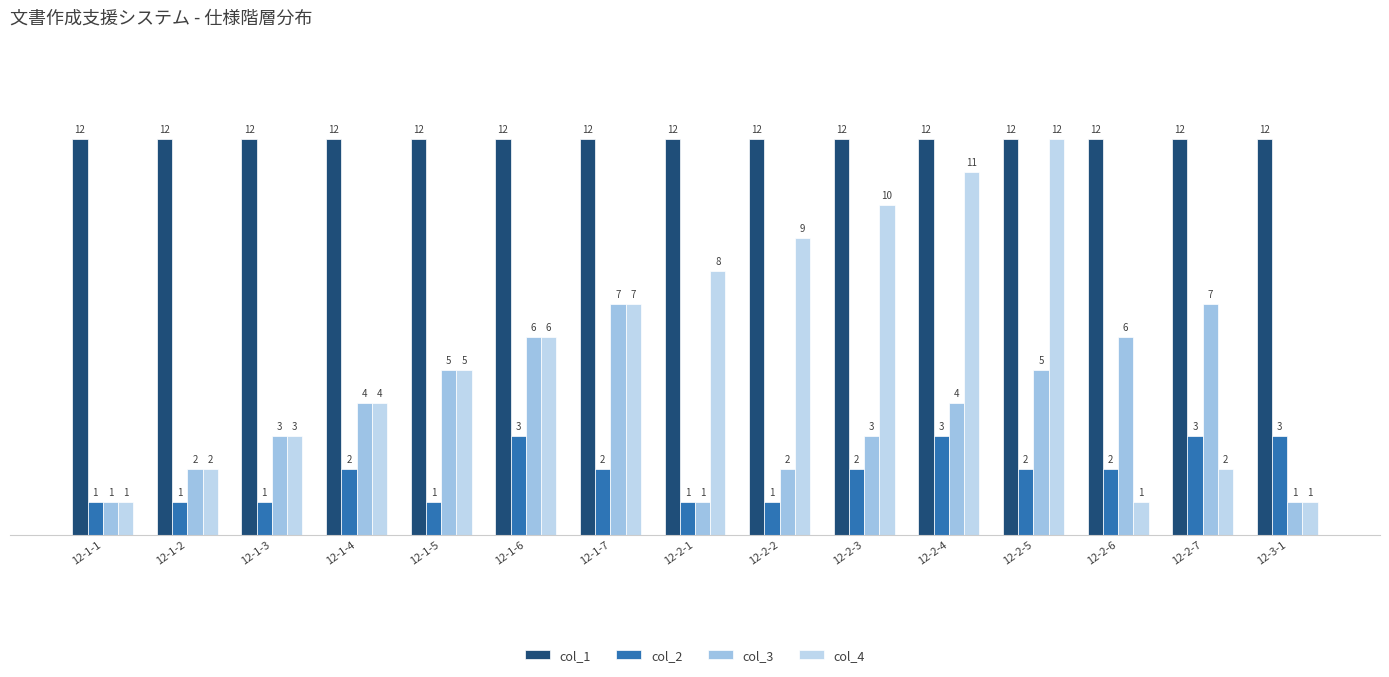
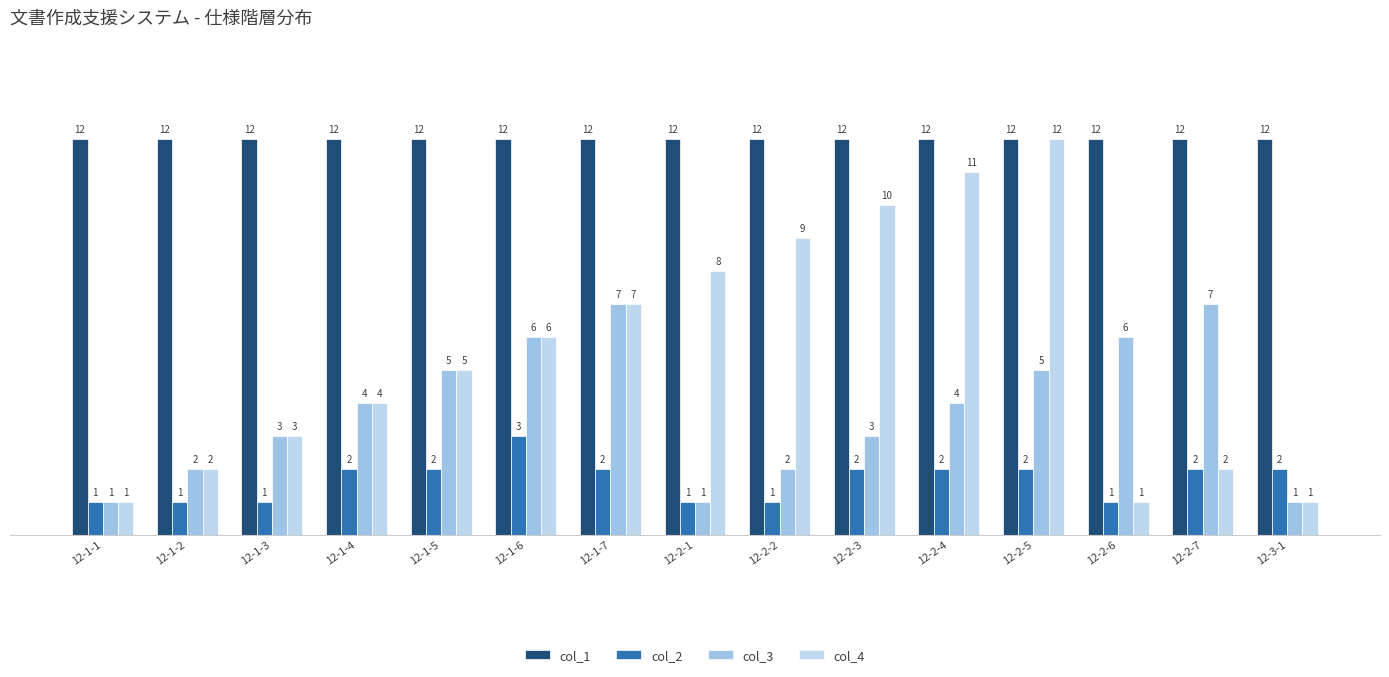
col_2, 12-1-5: 1 -> 2
col_2, 12-2-4: 3 -> 2
col_2, 12-2-6: 2 -> 1
col_2, 12-2-7: 3 -> 2
col_2, 12-3-1: 3 -> 2
